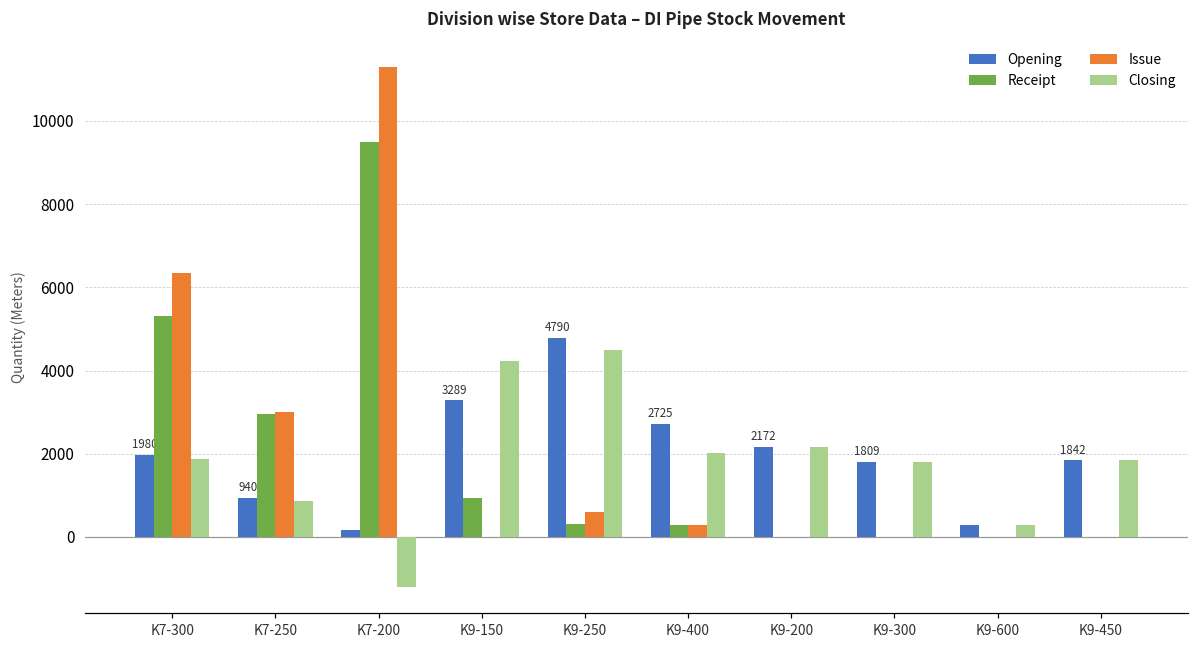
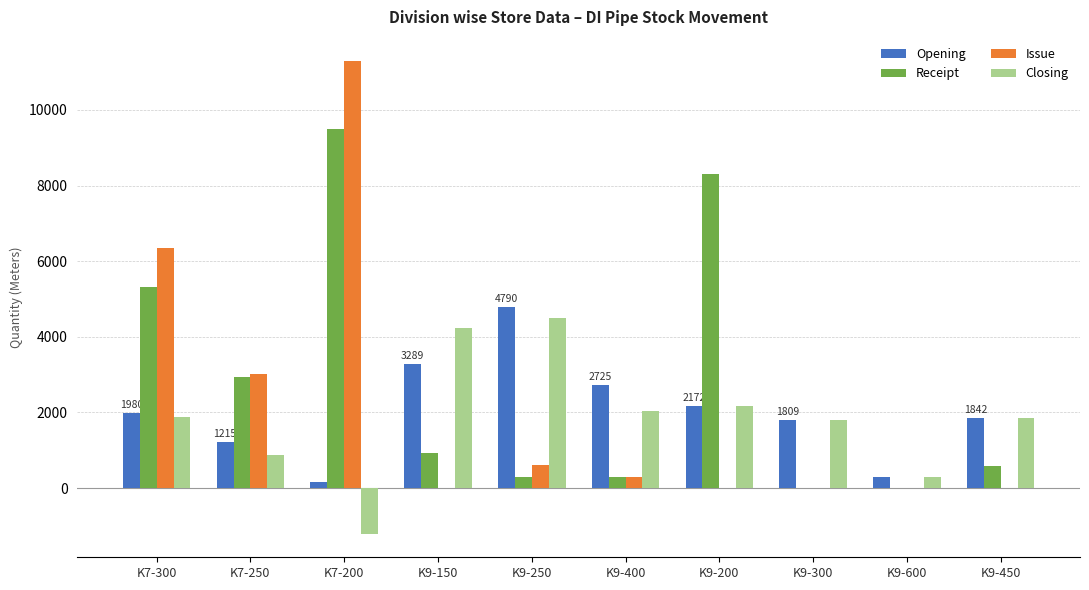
Opening, K7-250: 940 -> 1215
Receipt, K9-200: 0 -> 8300
Receipt, K9-450: 0 -> 600
